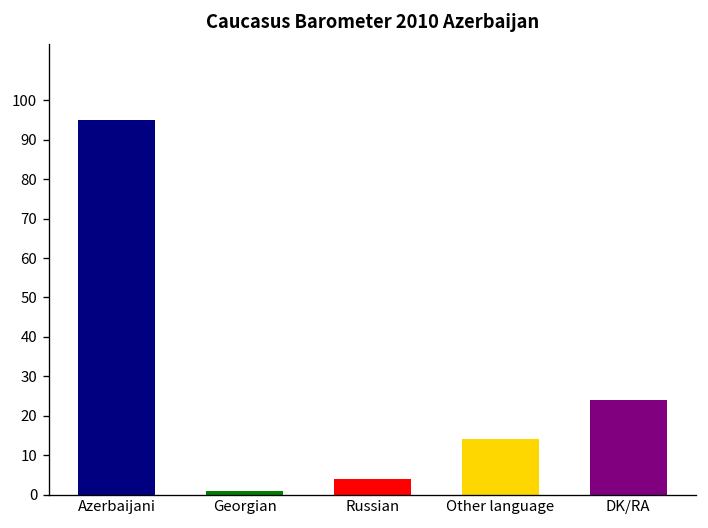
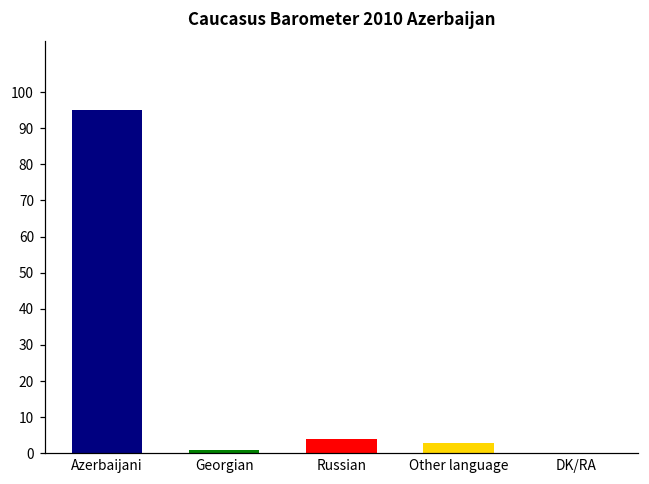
Other language: 14 -> 3
DK/RA: 24 -> 0
